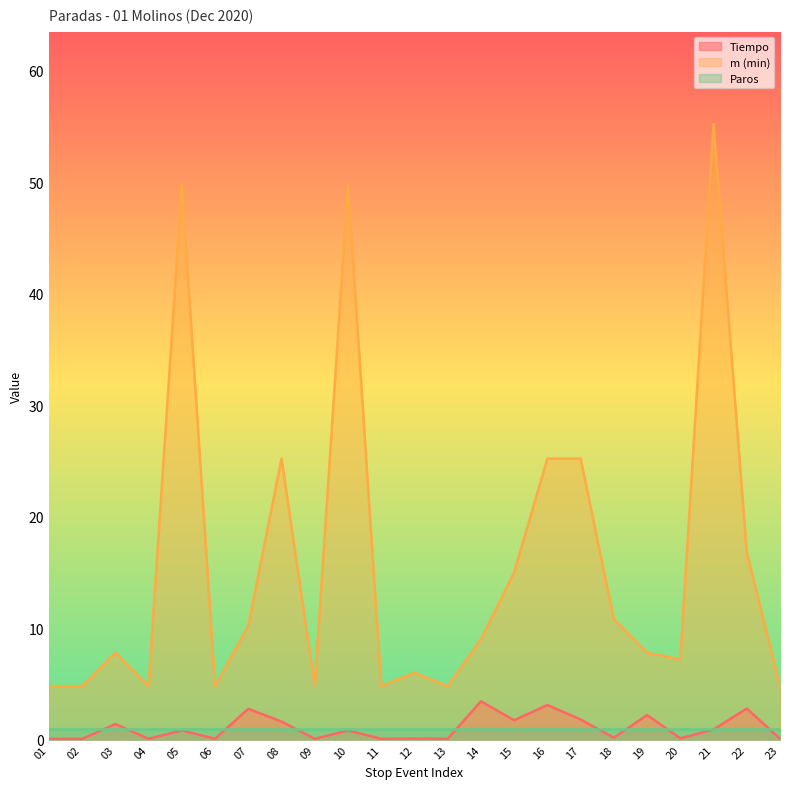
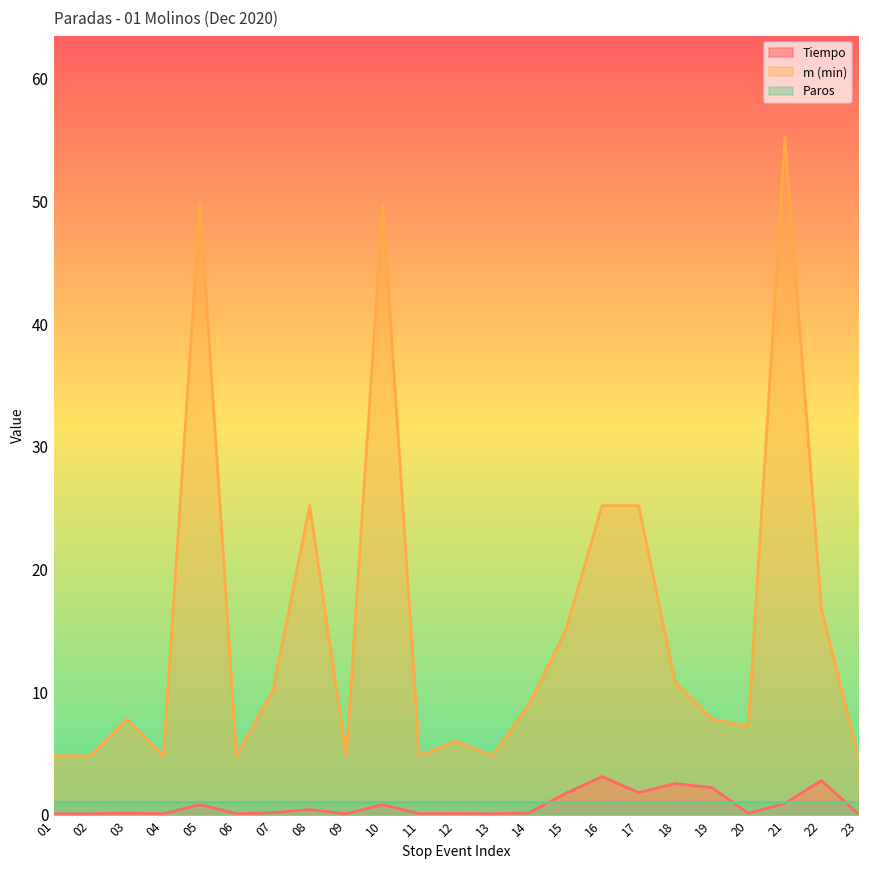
Tiempo, 03: 1.4 -> 0.1
Tiempo, 07: 2.8 -> 0.2
Tiempo, 08: 1.6 -> 0.4
Tiempo, 14: 3.4 -> 0.2
Tiempo, 18: 0.2 -> 2.5
